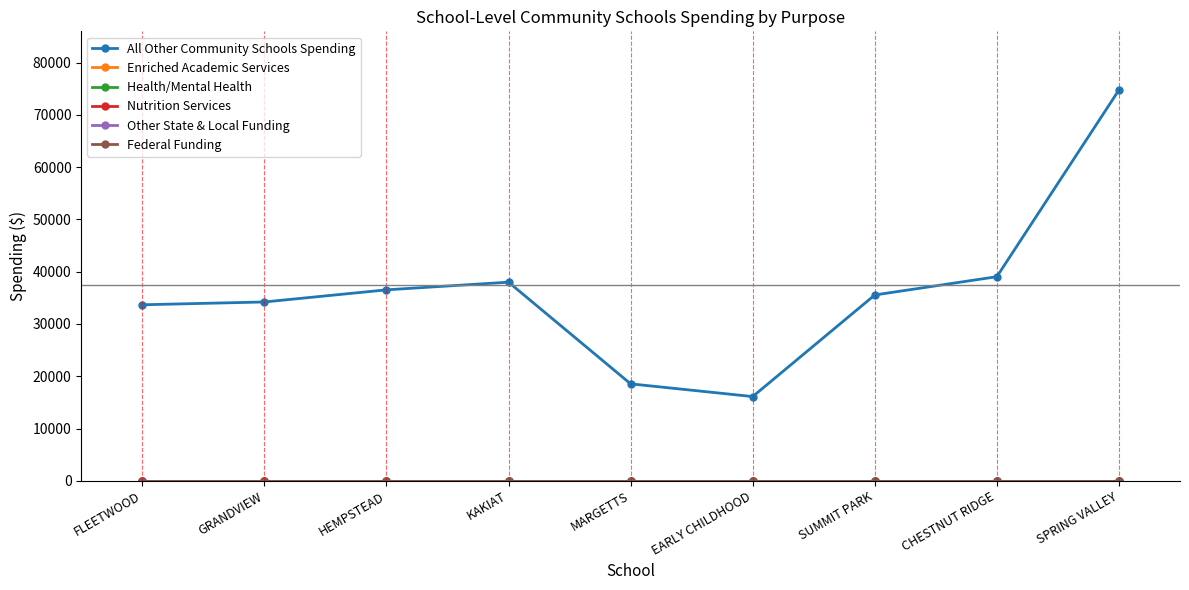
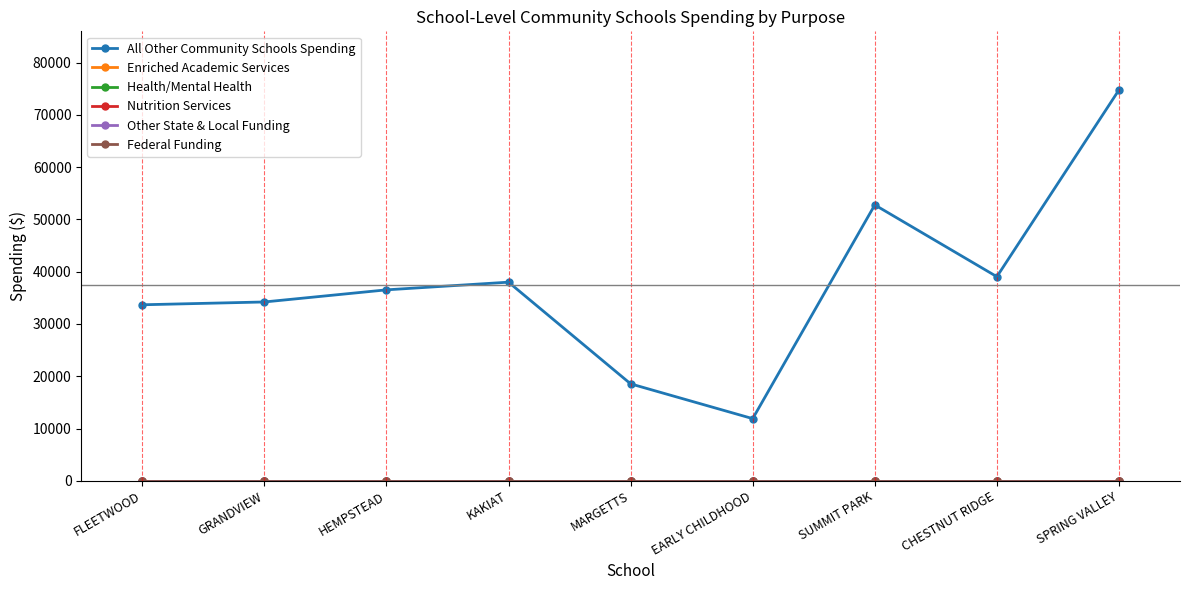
All Other Community Schools Spending, EARLY CHILDHOOD: 16000 -> 12000
All Other Community Schools Spending, SUMMIT PARK: 36000 -> 53000
